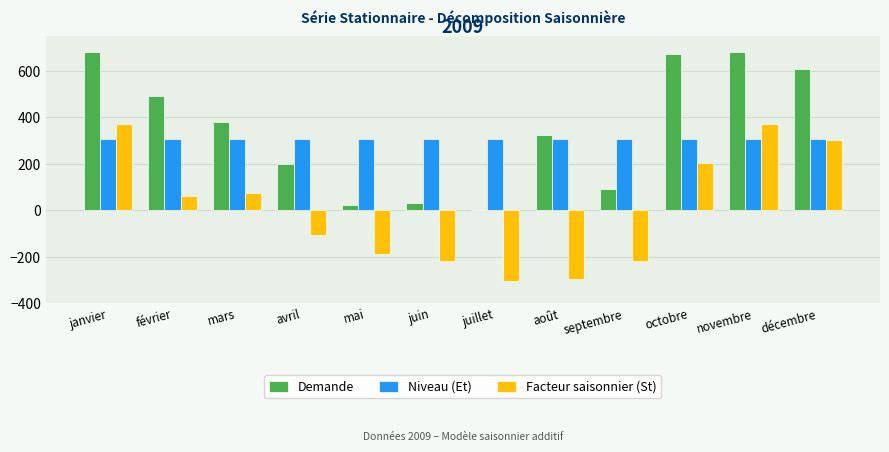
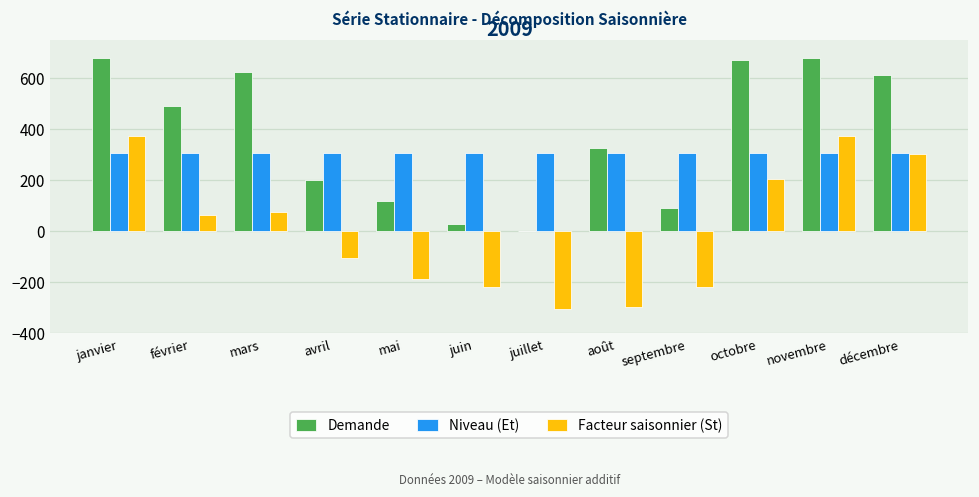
Demande, mars: 380 -> 620
Demande, mai: 20 -> 120
